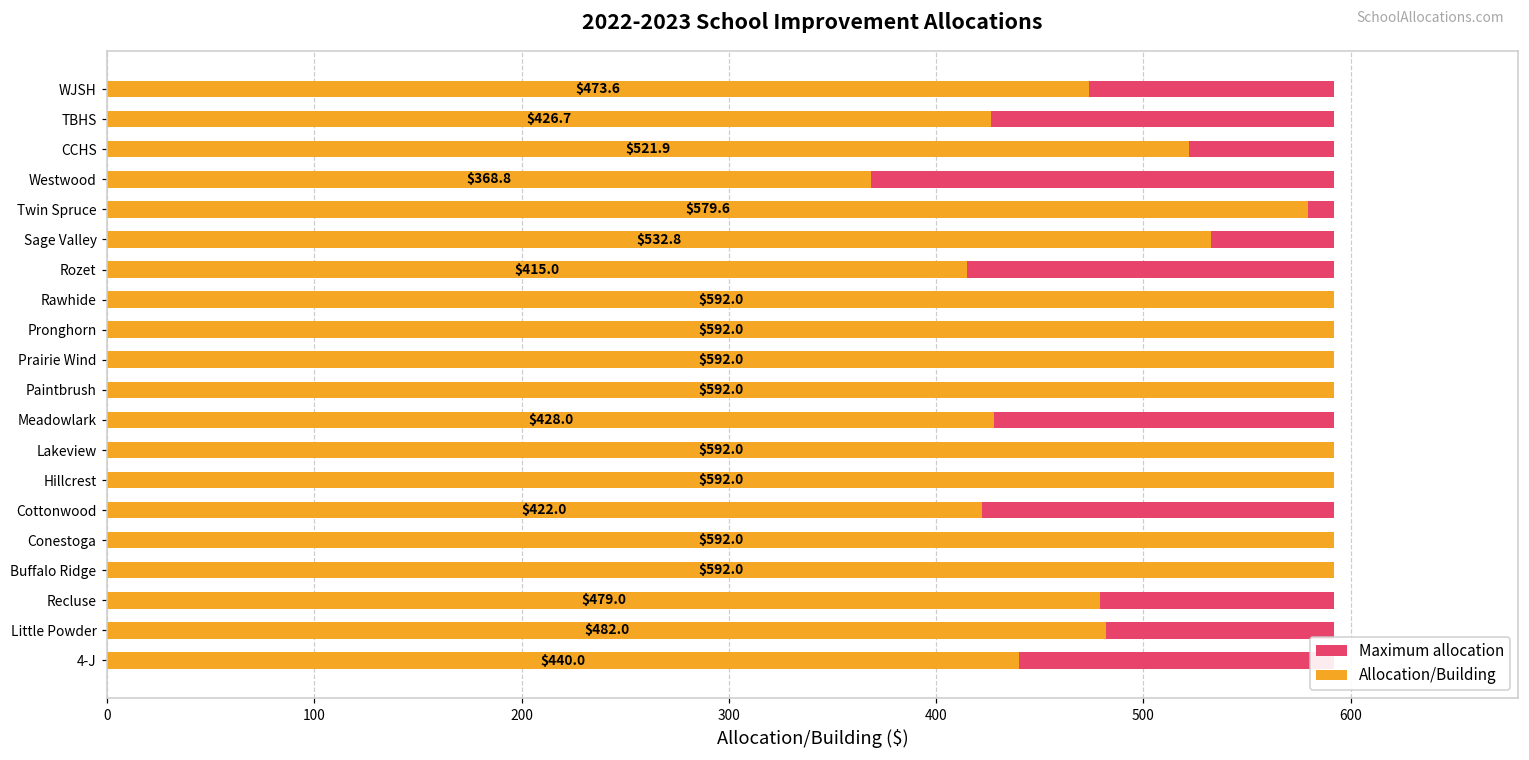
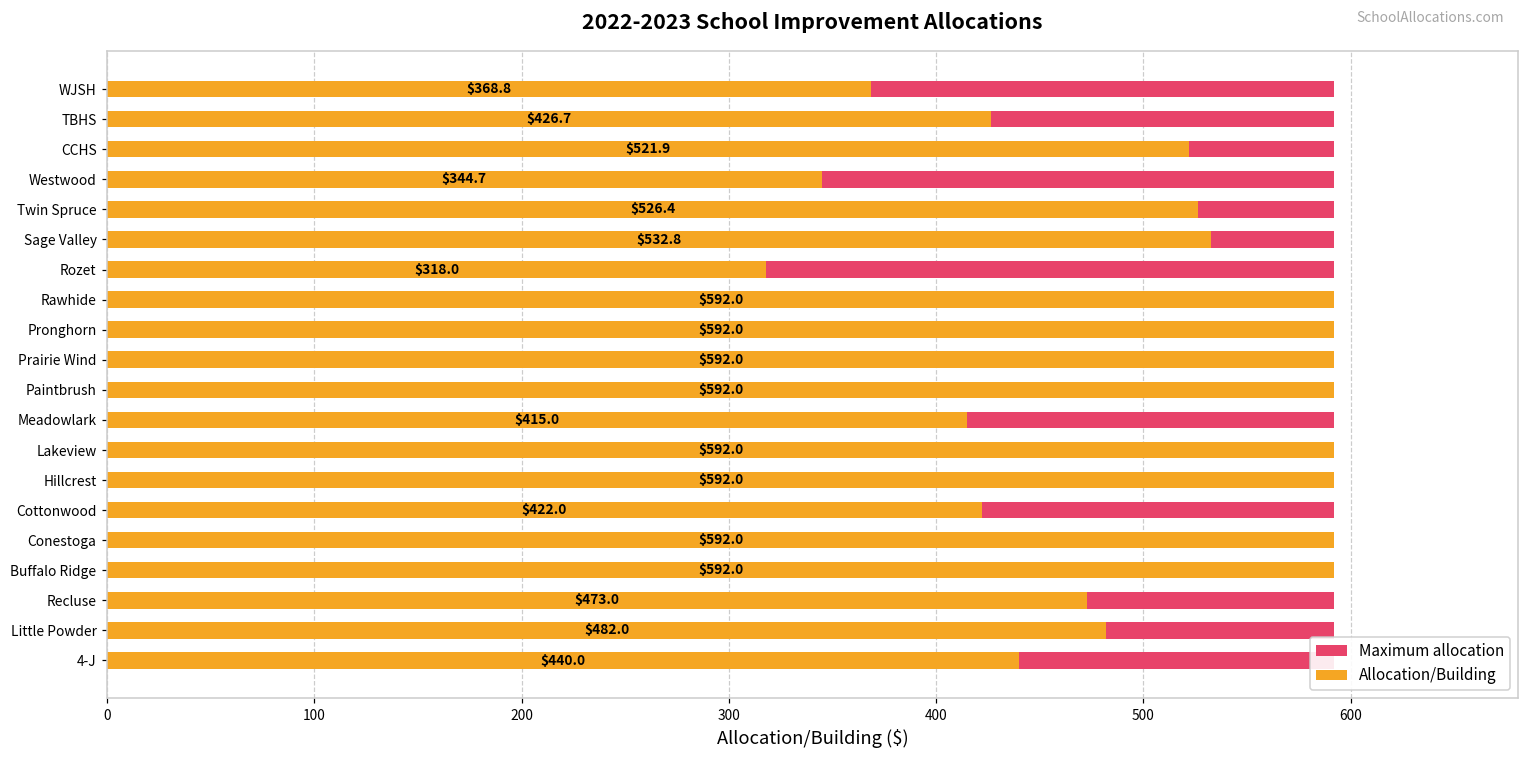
Allocation/Building, WJSH: $473.6 -> $368.8
Allocation/Building, Westwood: $368.8 -> $344.7
Allocation/Building, Twin Spruce: $579.6 -> $526.4
Allocation/Building, Rozet: $415.0 -> $318.0
Allocation/Building, Meadowlark: $428.0 -> $415.0
Allocation/Building, Recluse: $479.0 -> $473.0
